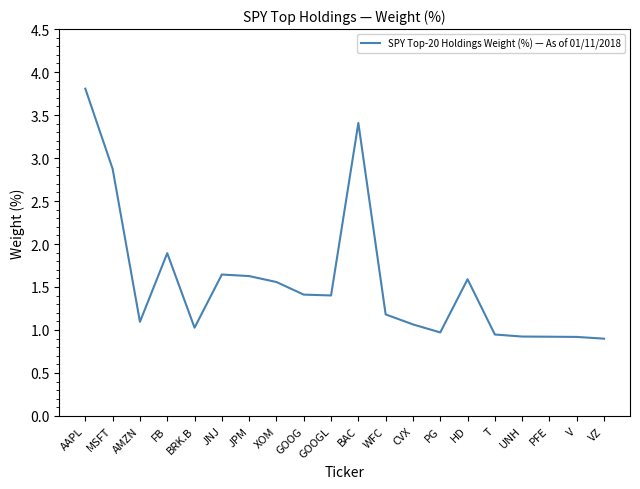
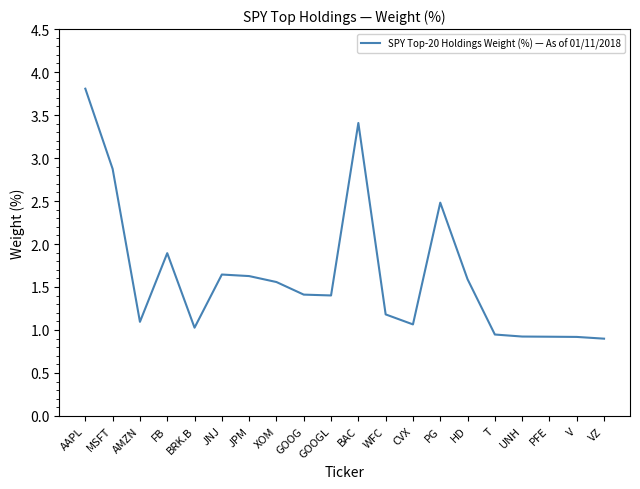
PG: 1.0 -> 2.5
